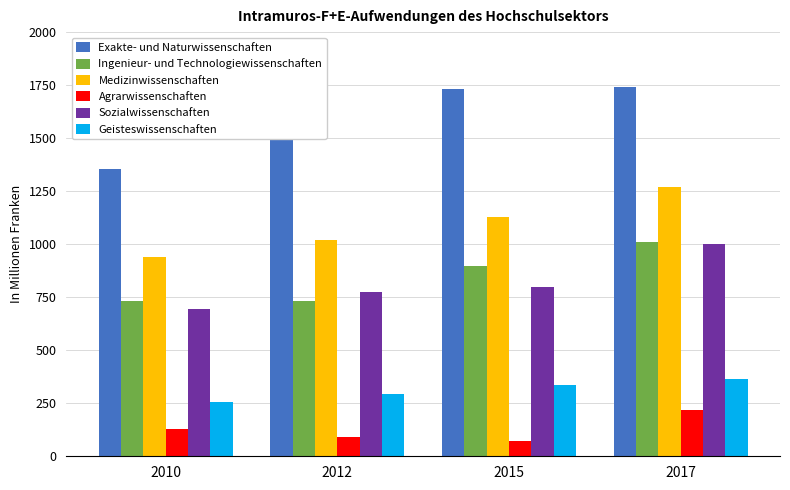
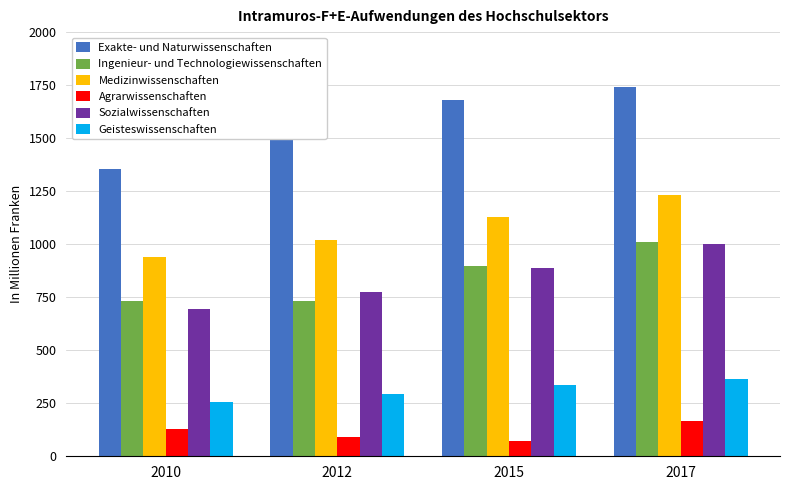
Exakte- und Naturwissenschaften, 2015: 1730 -> 1680
Sozialwissenschaften, 2015: 800 -> 890
Medizinwissenschaften, 2017: 1270 -> 1230
Agrarwissenschaften, 2017: 220 -> 170
